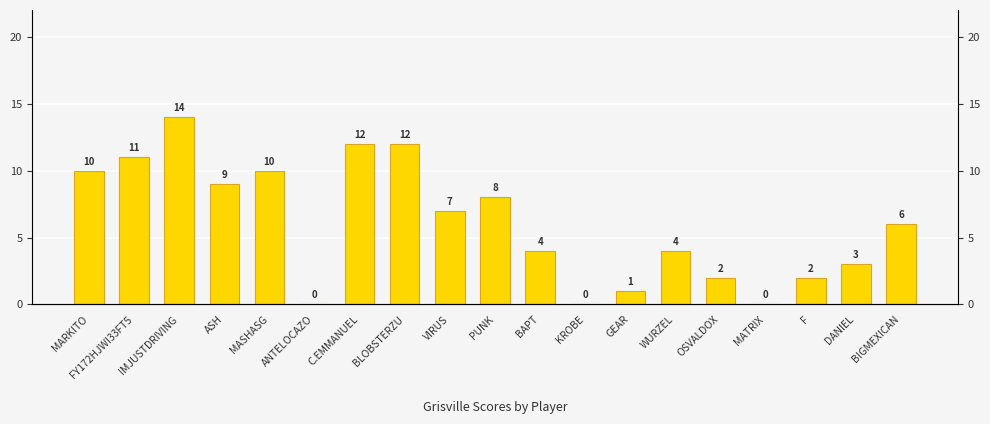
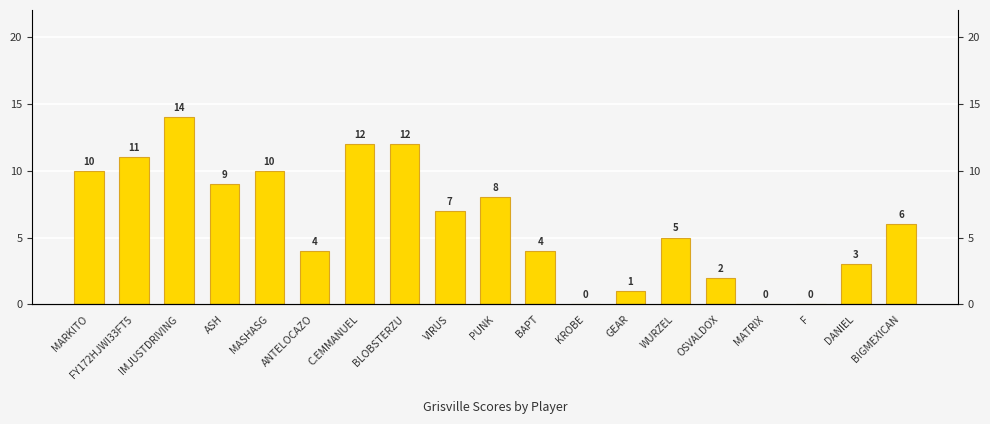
ANTELOCAZO: 0 -> 4
WURZEL: 4 -> 5
F: 2 -> 0
